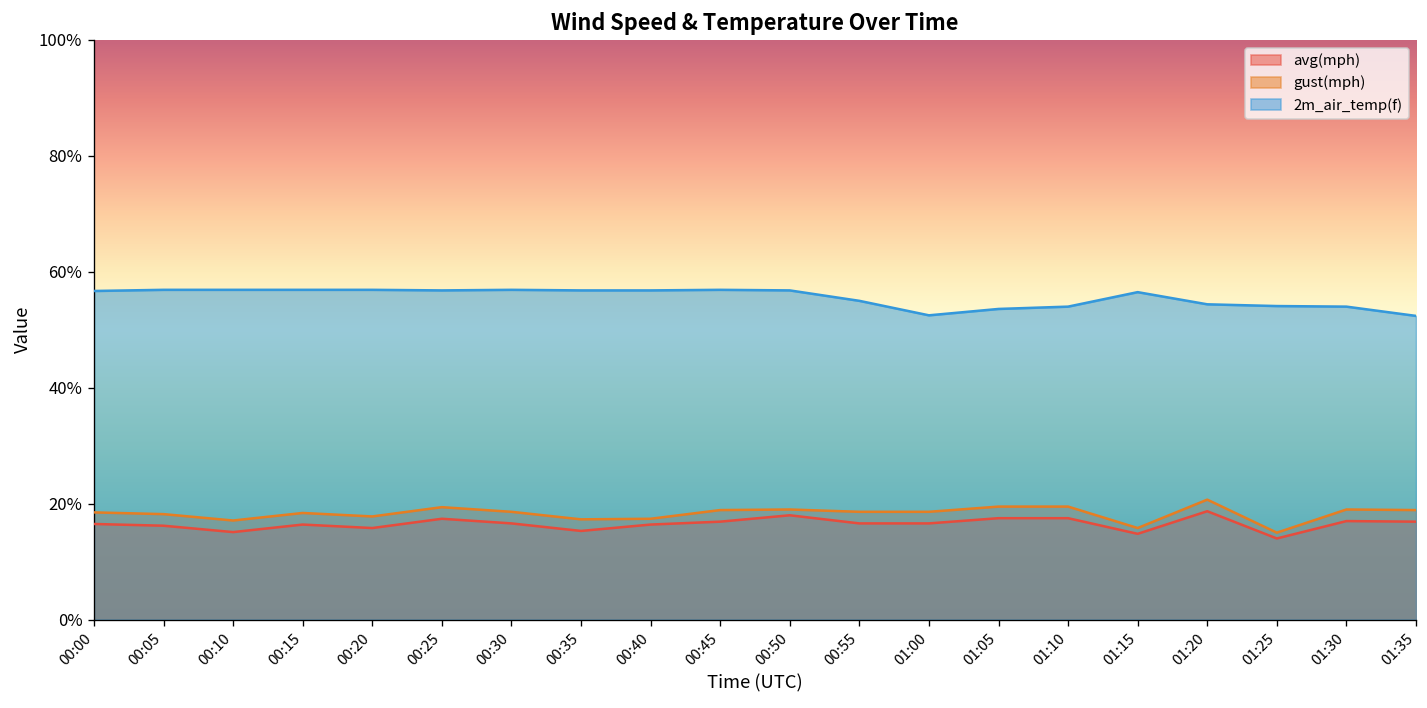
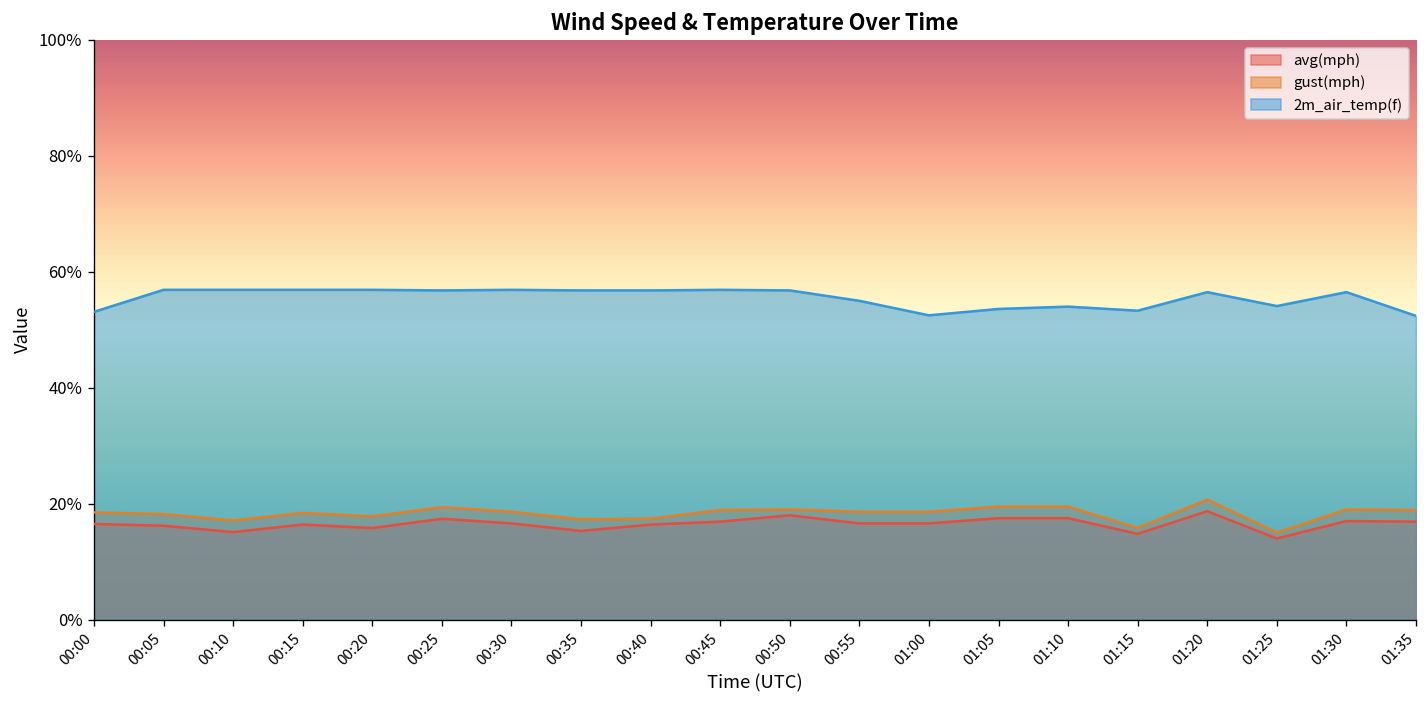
2m_air_temp(f), 00:00: 57% -> 53%
2m_air_temp(f), 01:15: 57% -> 53%
2m_air_temp(f), 01:20: 54% -> 57%
2m_air_temp(f), 01:30: 54% -> 57%
